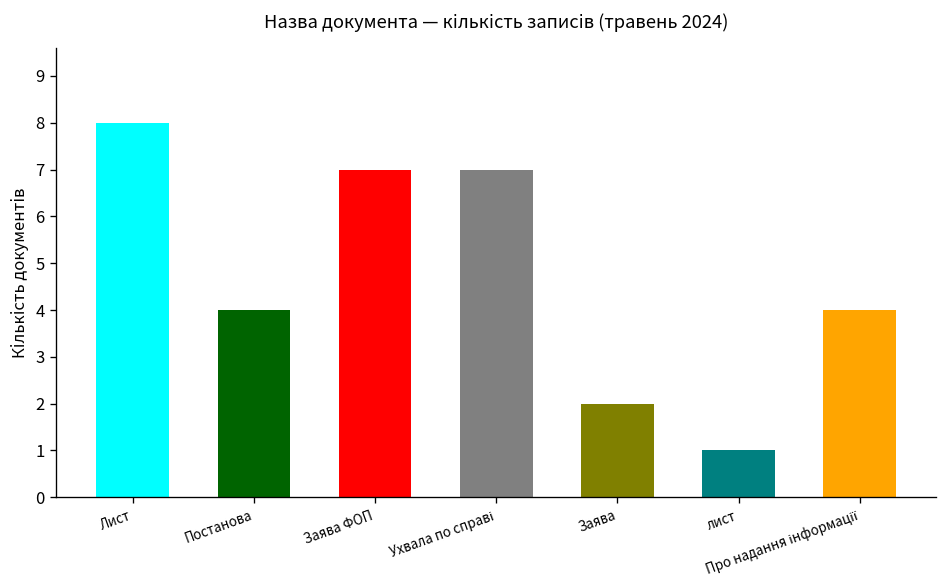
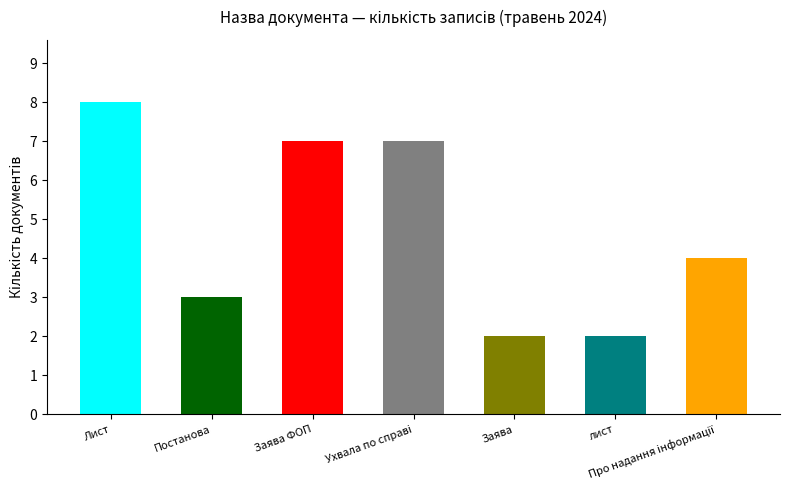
Постанова: 4 -> 3
лист: 1 -> 2
